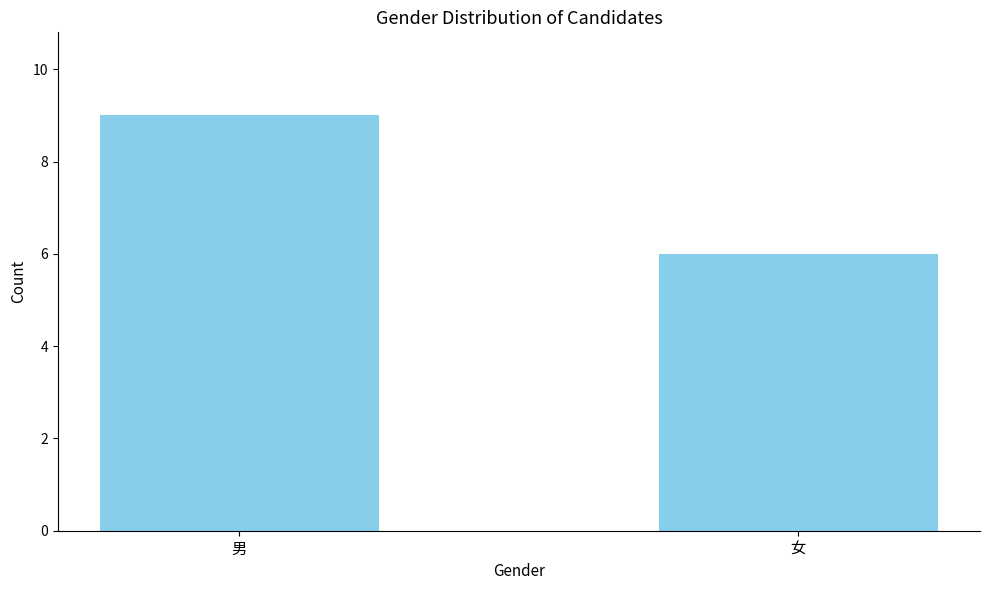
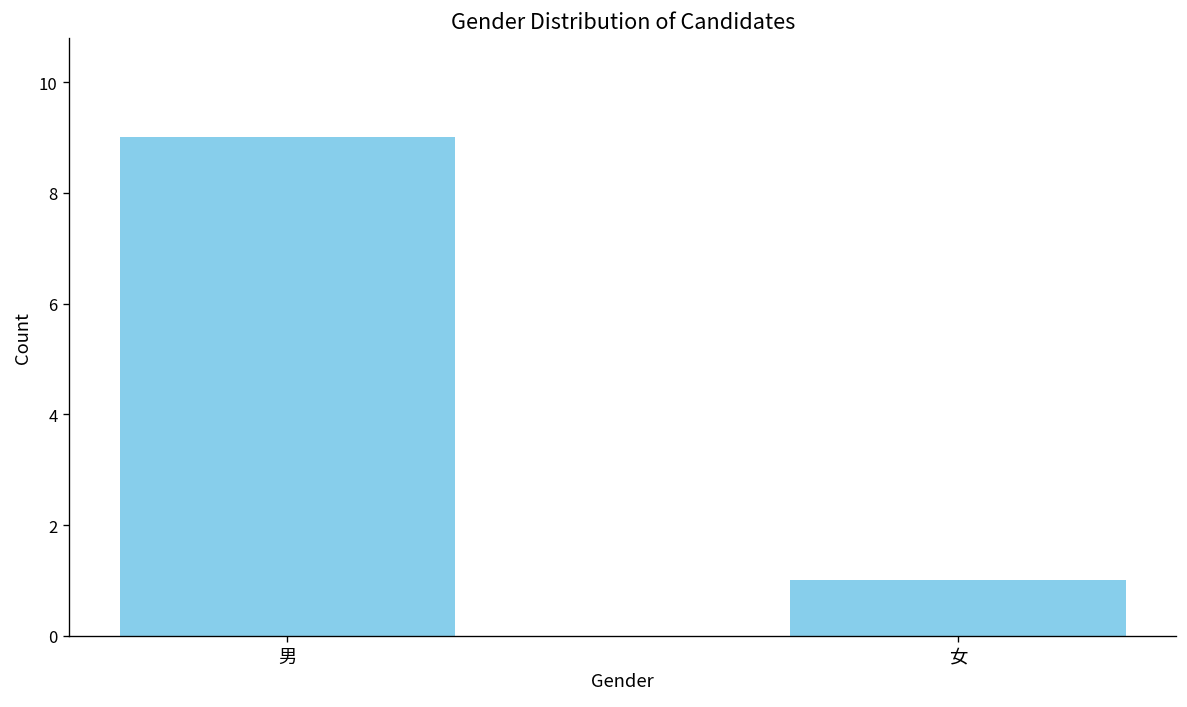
女: 6 -> 1
